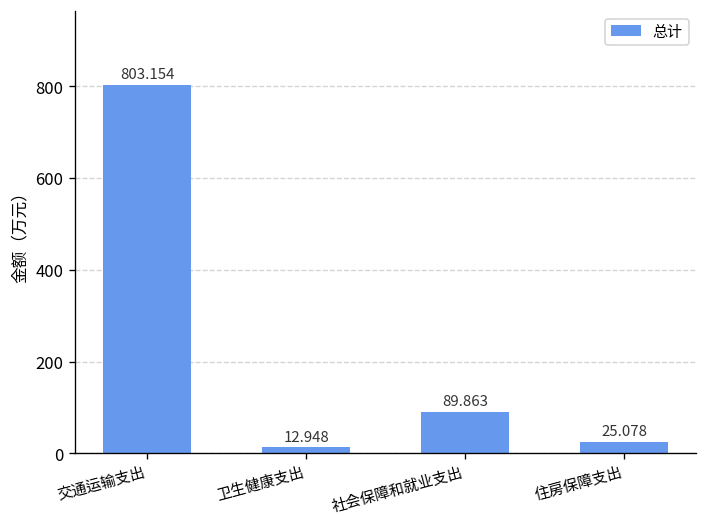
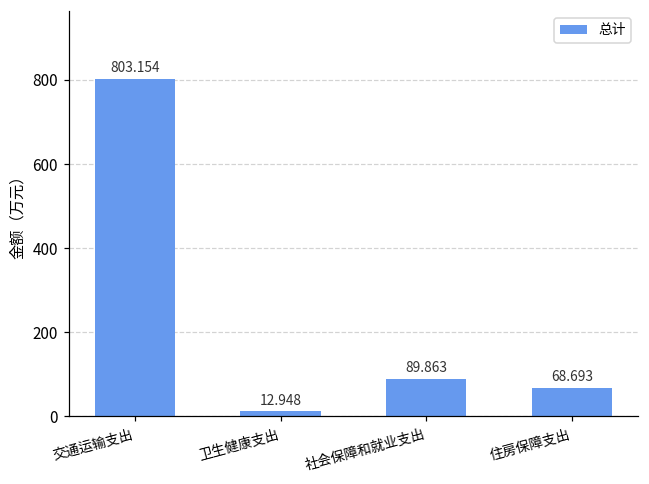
住房保障支出: 25.078 -> 68.693
